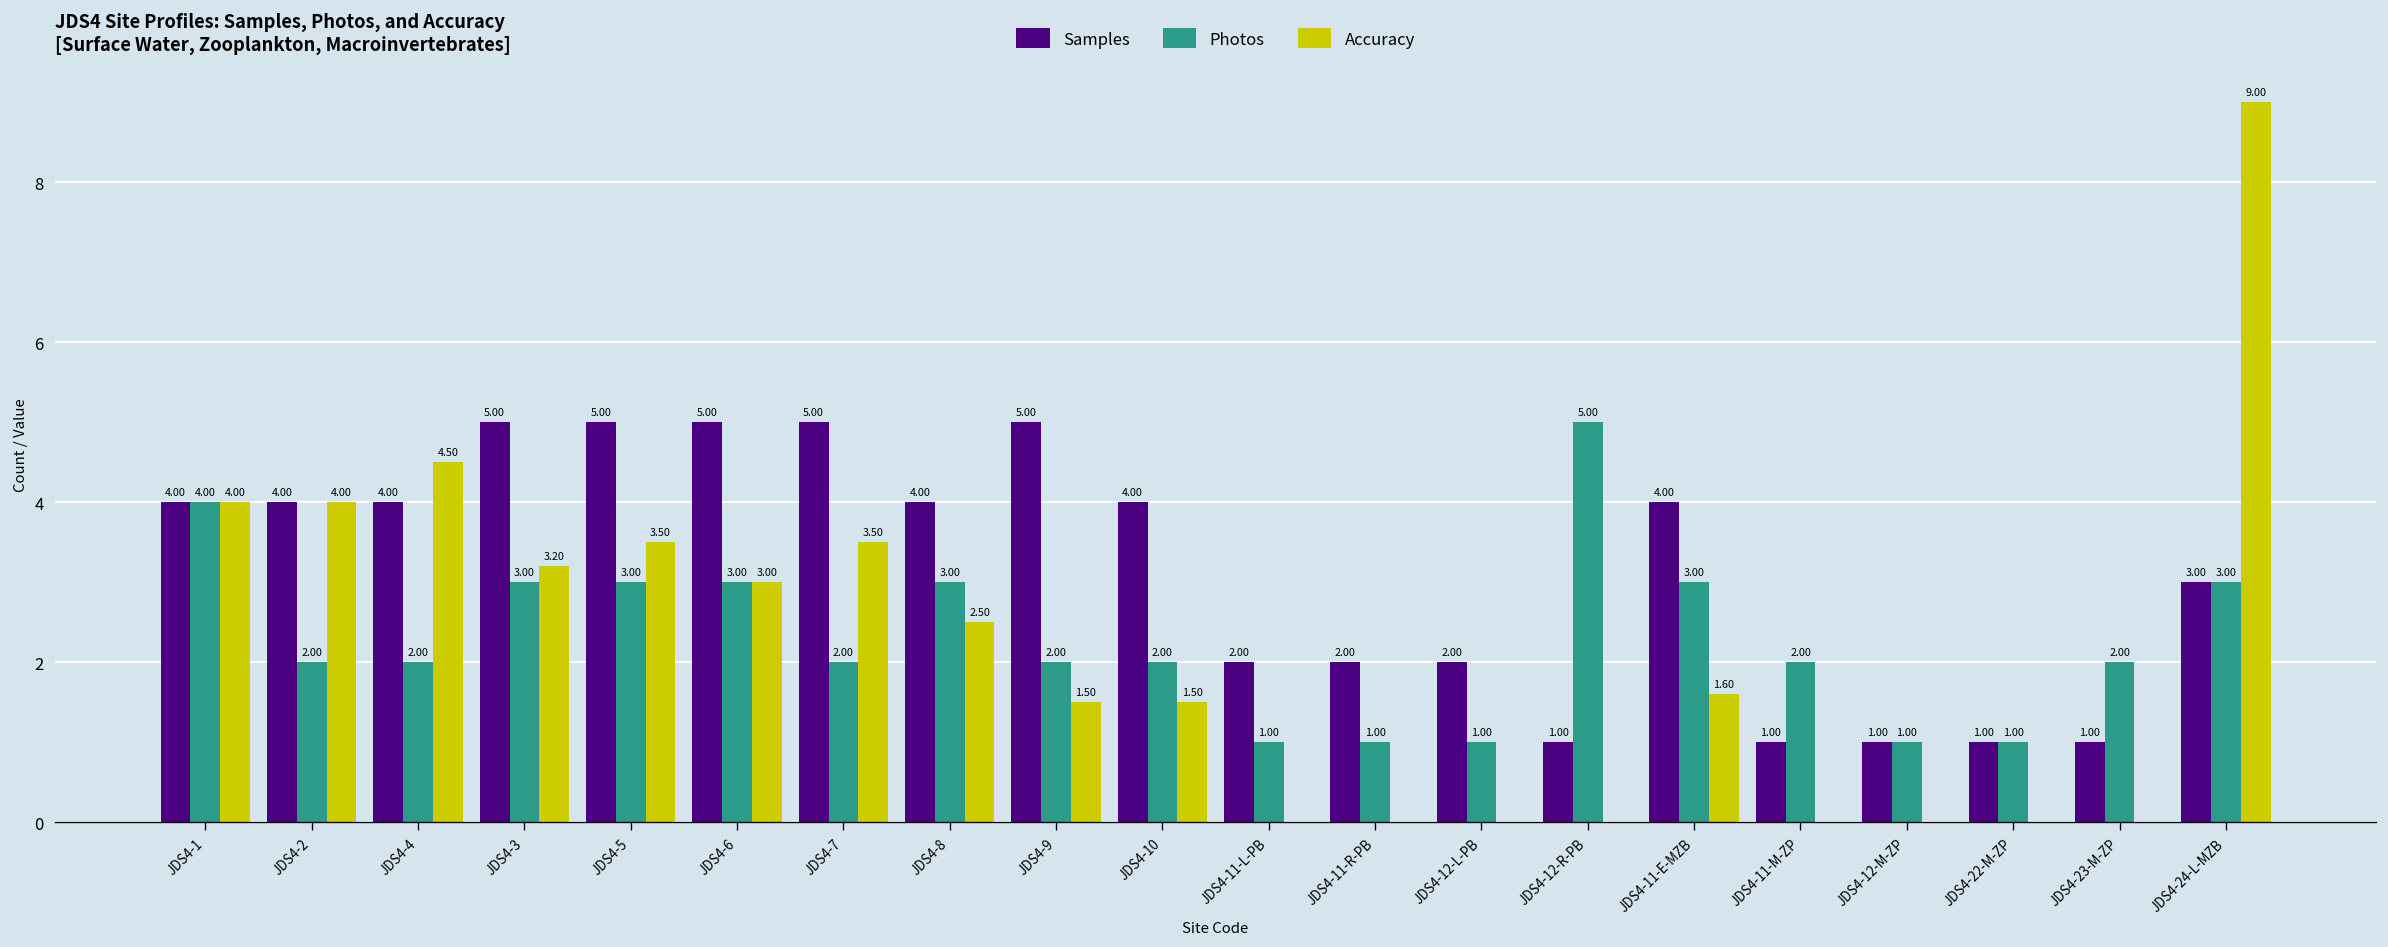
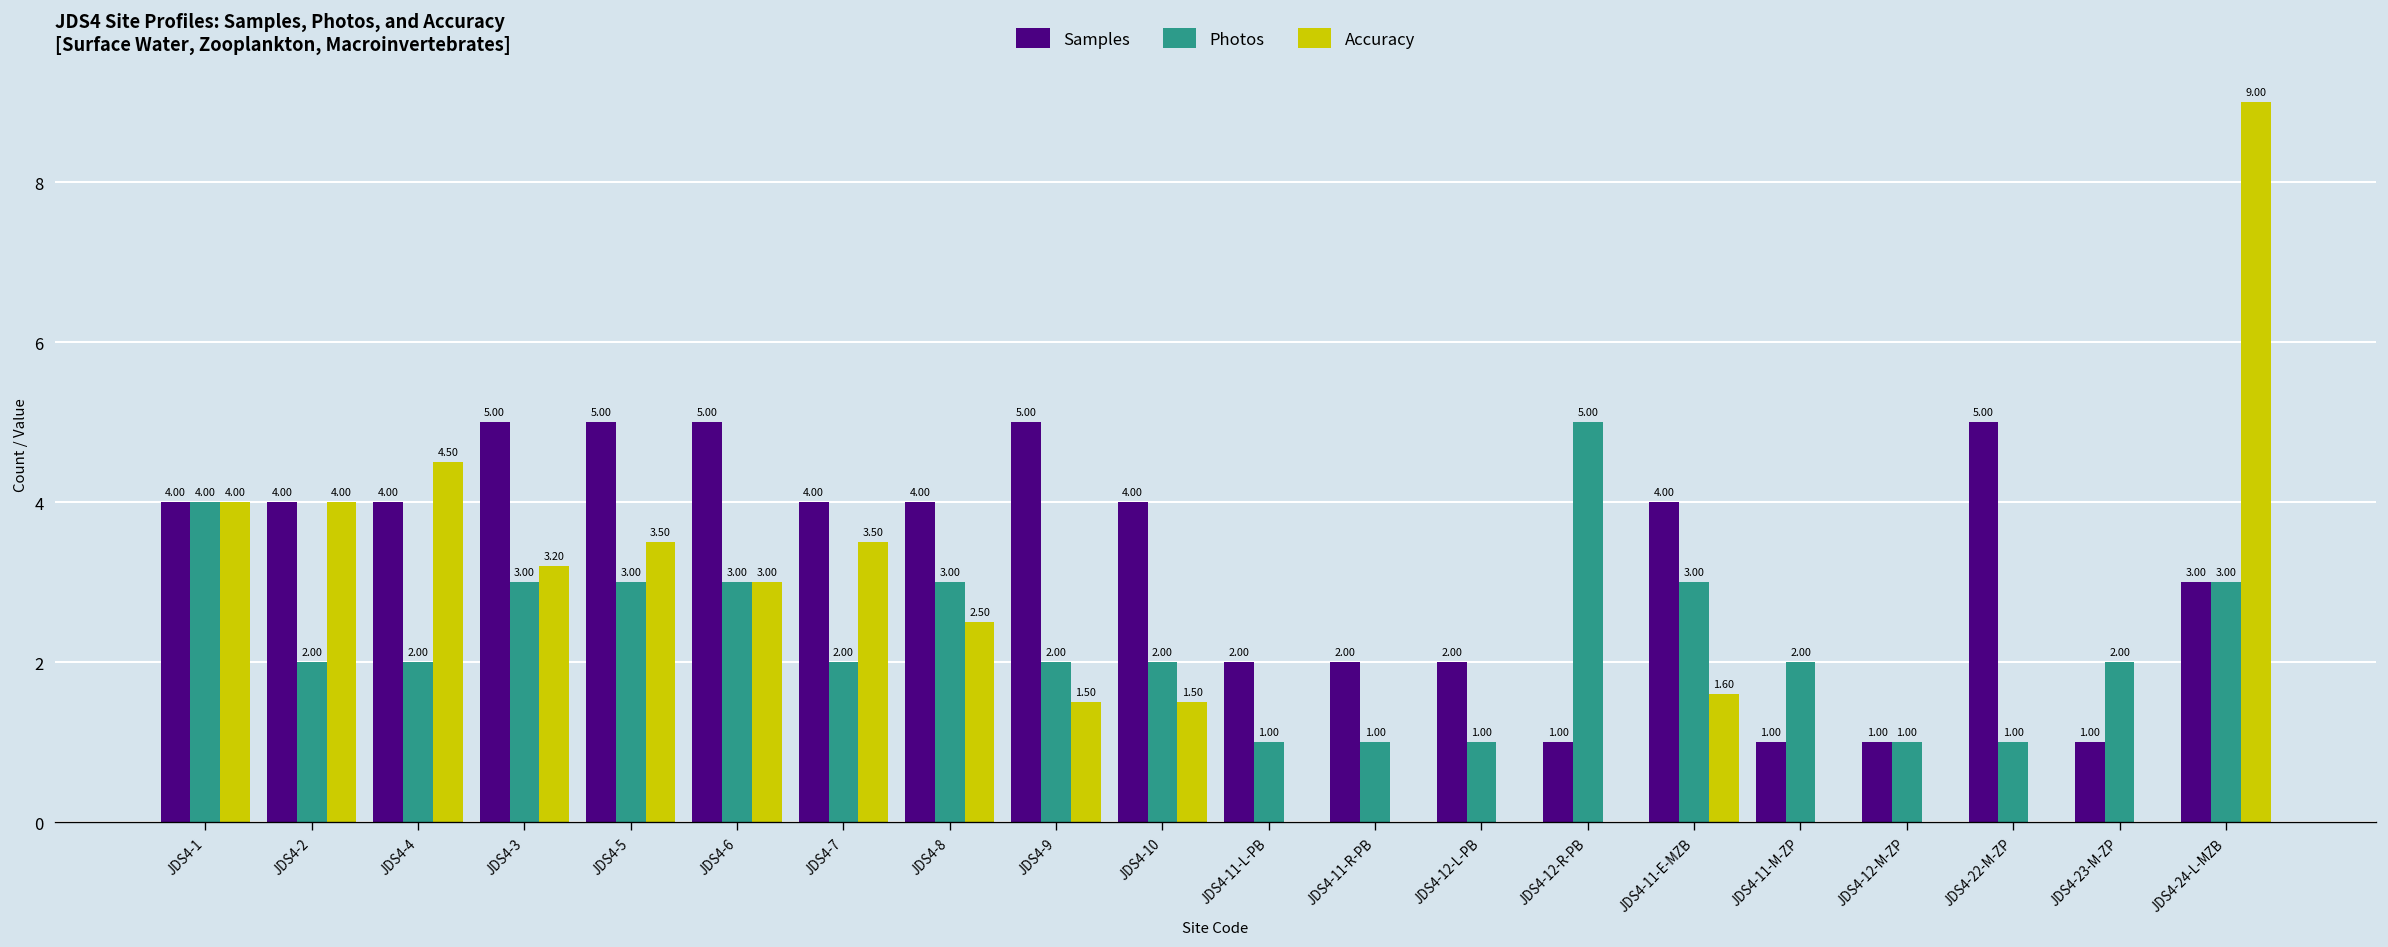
Samples, JDS4-7: 5.00 -> 4.00
Samples, JDS4-22-M-ZP: 1.00 -> 5.00
